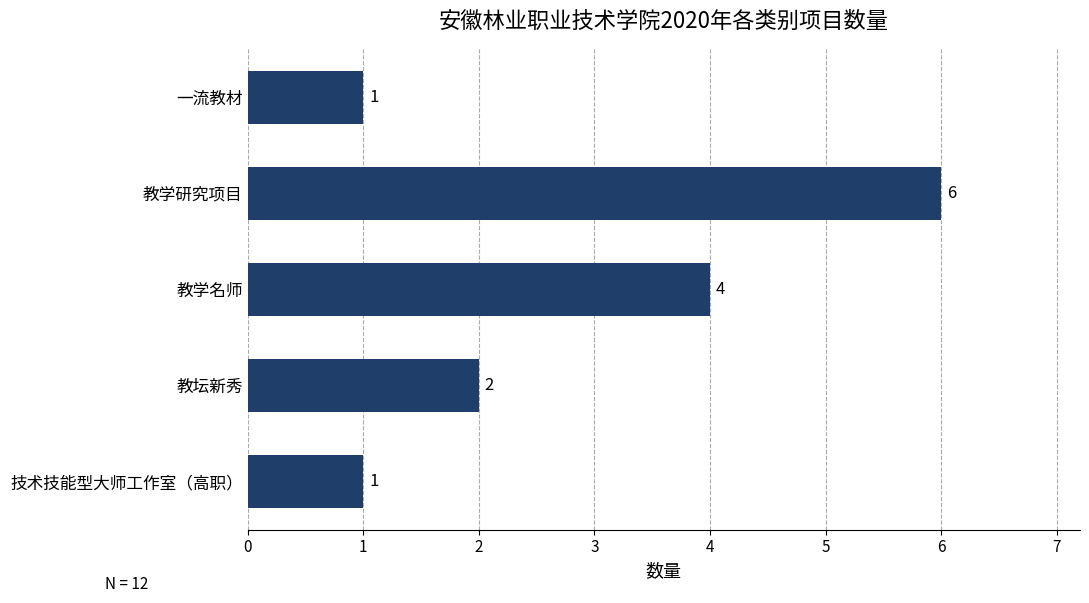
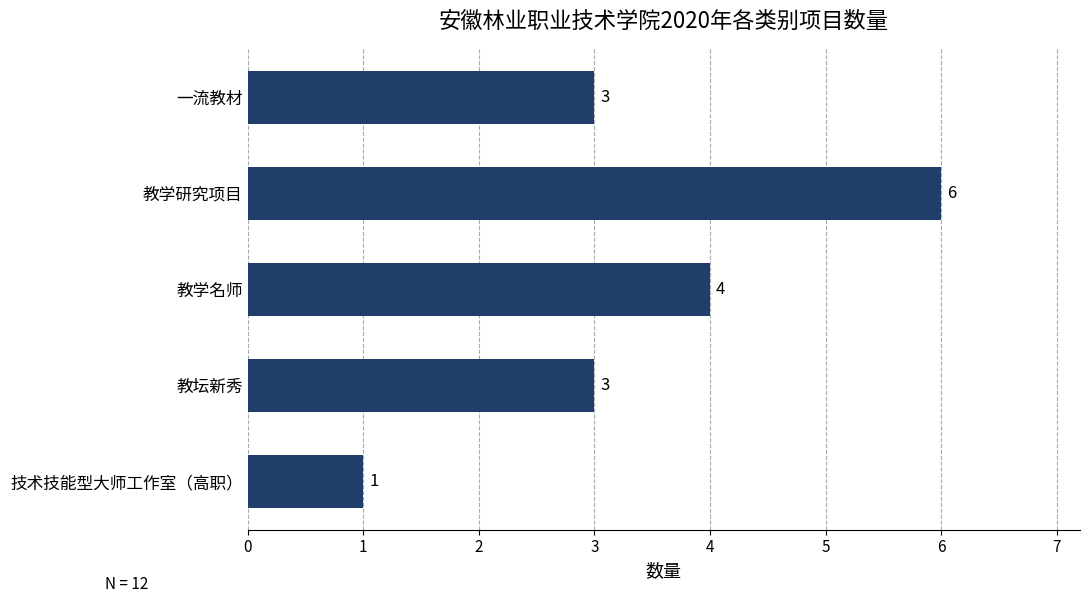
一流教材: 1 -> 3
教坛新秀: 2 -> 3
